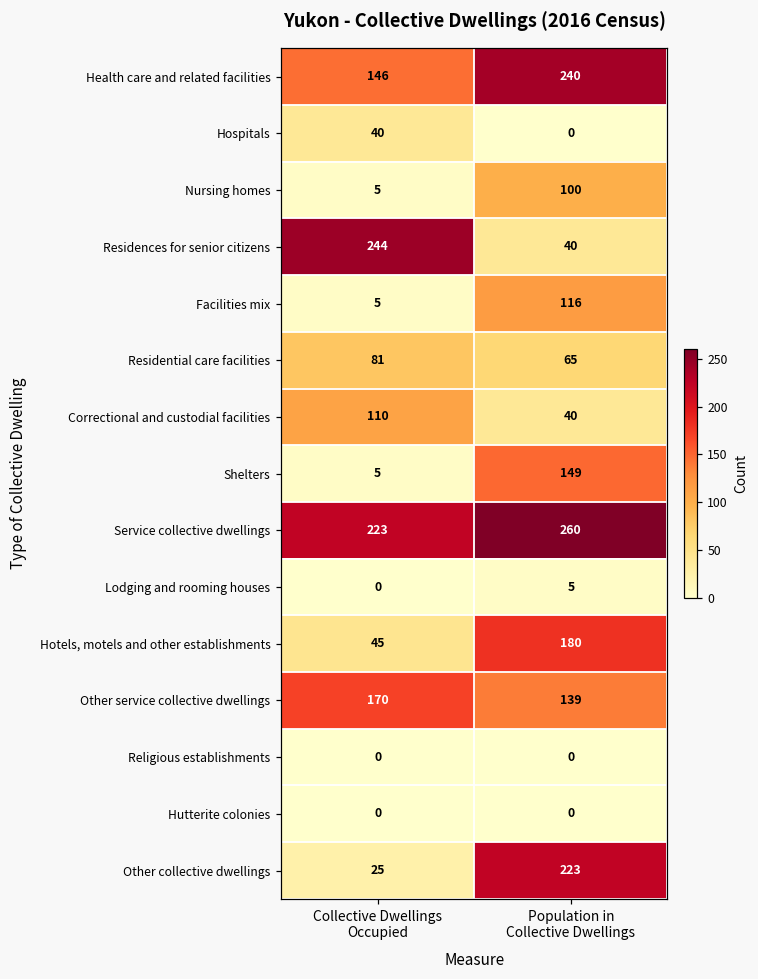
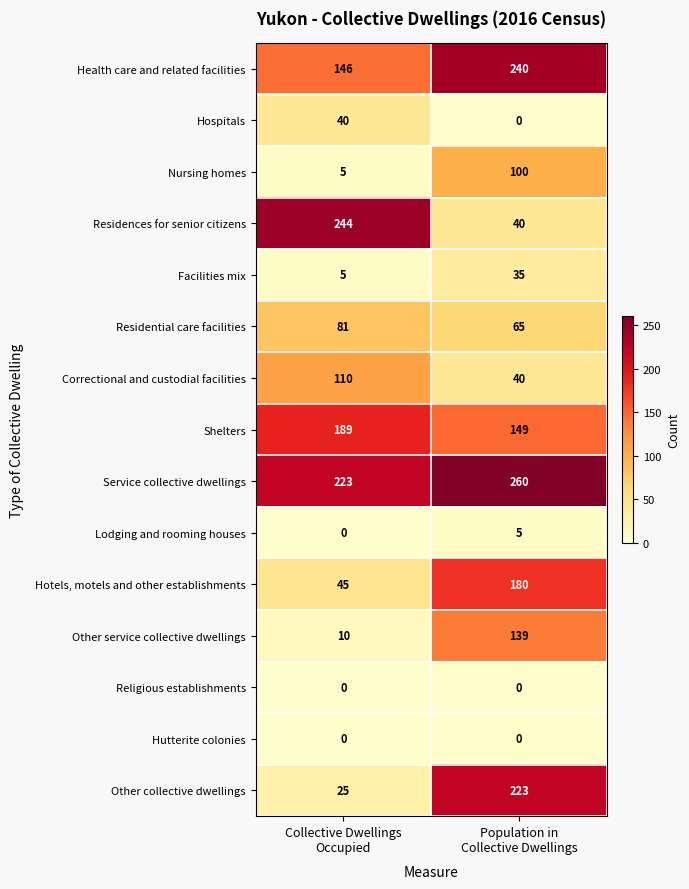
Facilities mix, Population in Collective Dwellings: 116 -> 35
Shelters, Collective Dwellings Occupied: 5 -> 189
Other service collective dwellings, Collective Dwellings Occupied: 170 -> 10
